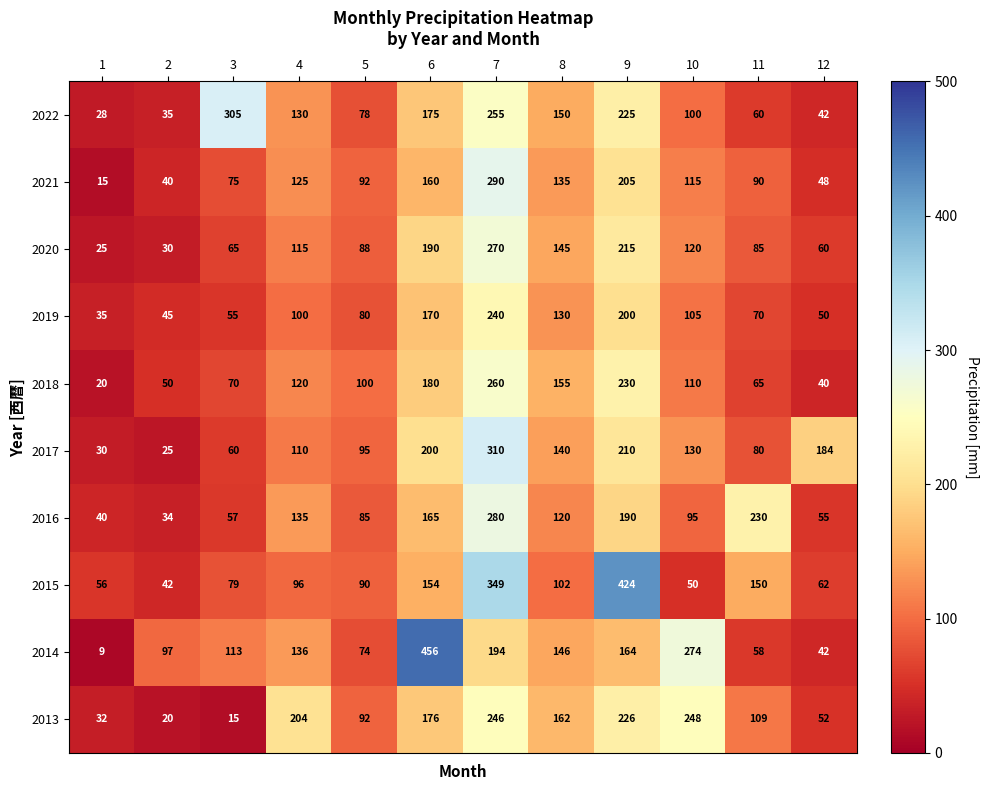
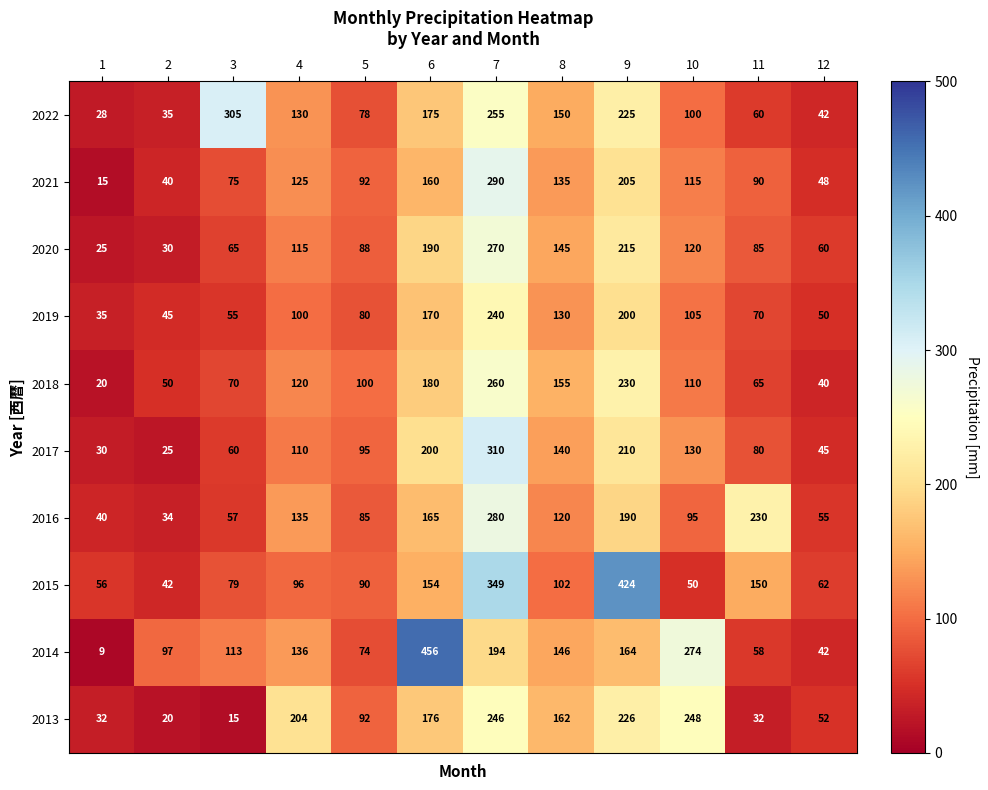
2017, 12: 184 -> 45
2013, 11: 109 -> 32
